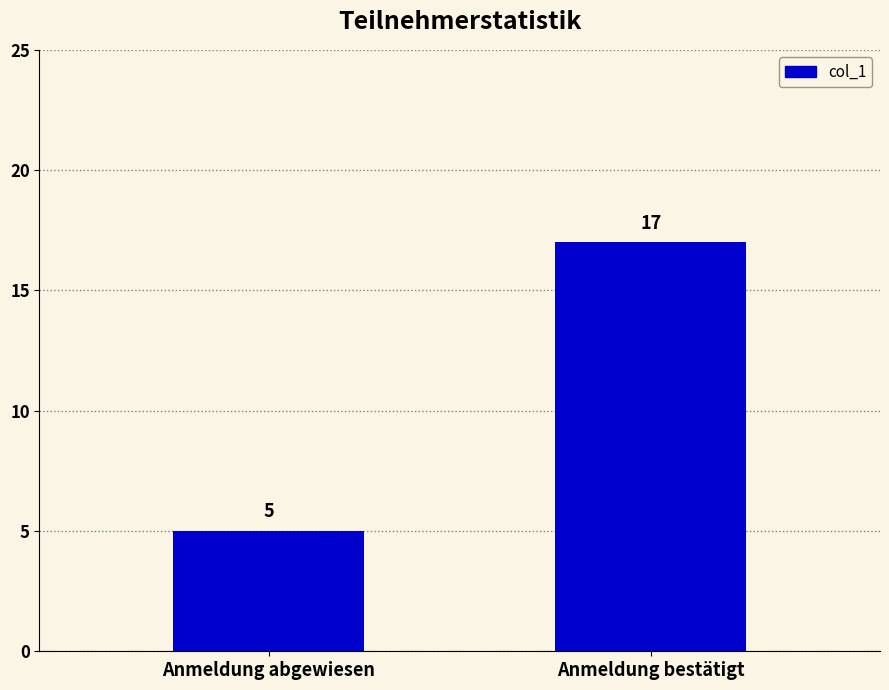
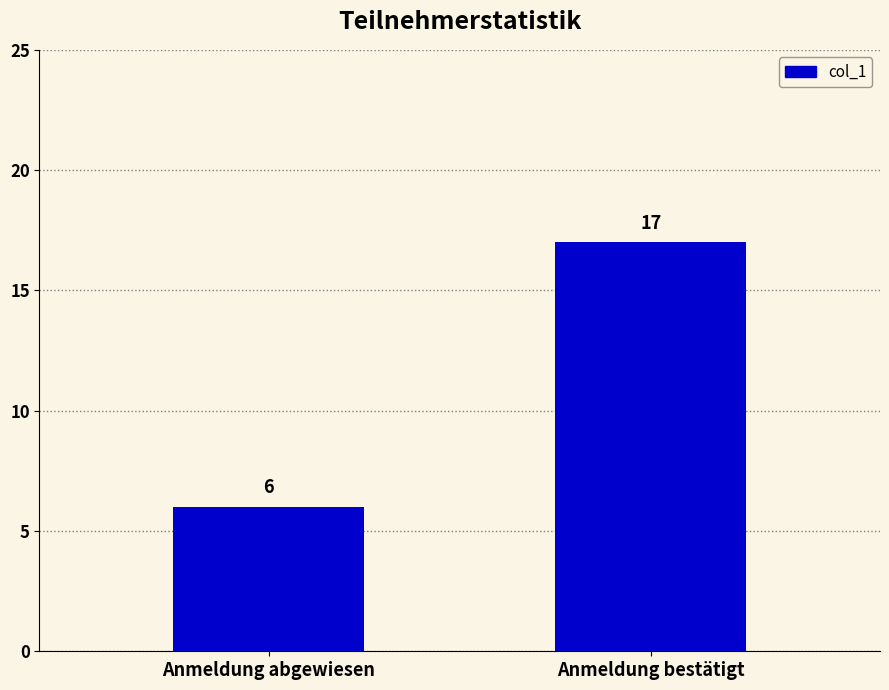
Anmeldung abgewiesen: 5 -> 6
